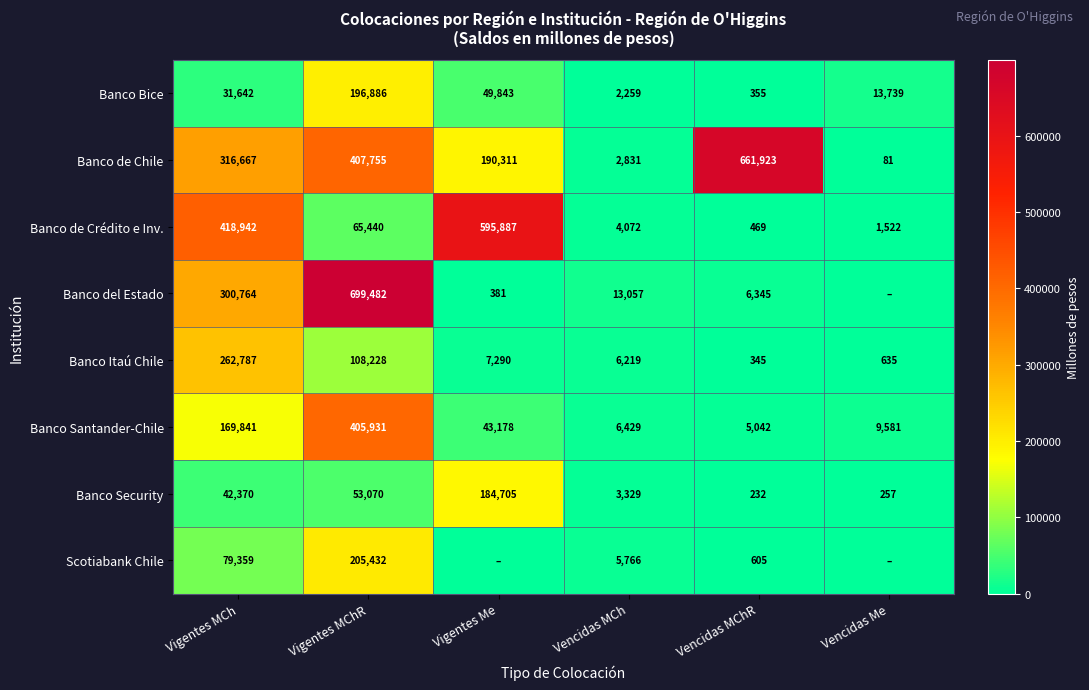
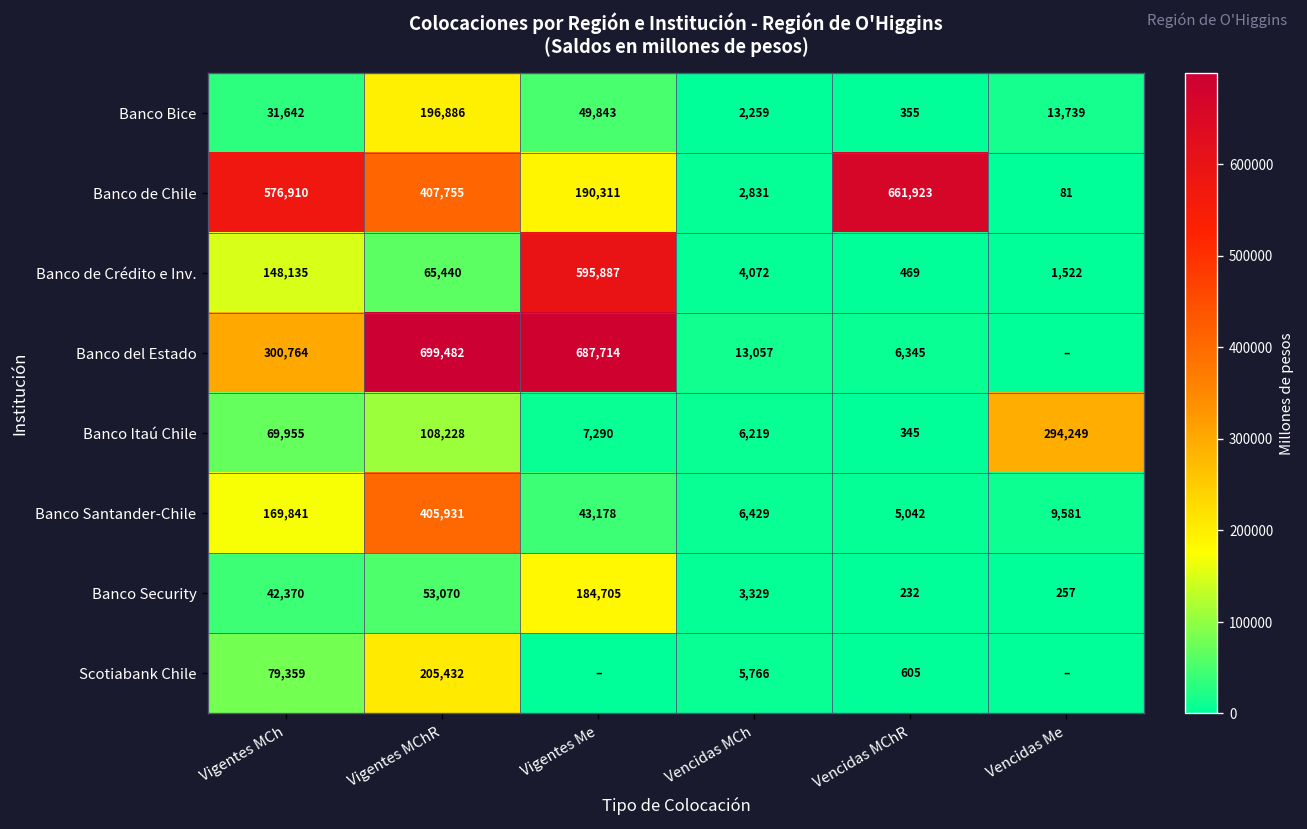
Banco de Chile, Vigentes MCh: 316,667 -> 576,910
Banco de Crédito e Inv., Vigentes MCh: 418,942 -> 148,135
Banco del Estado, Vigentes Me: 381 -> 687,714
Banco Itaú Chile, Vigentes MCh: 262,787 -> 69,955
Banco Itaú Chile, Vencidas Me: 635 -> 294,249
